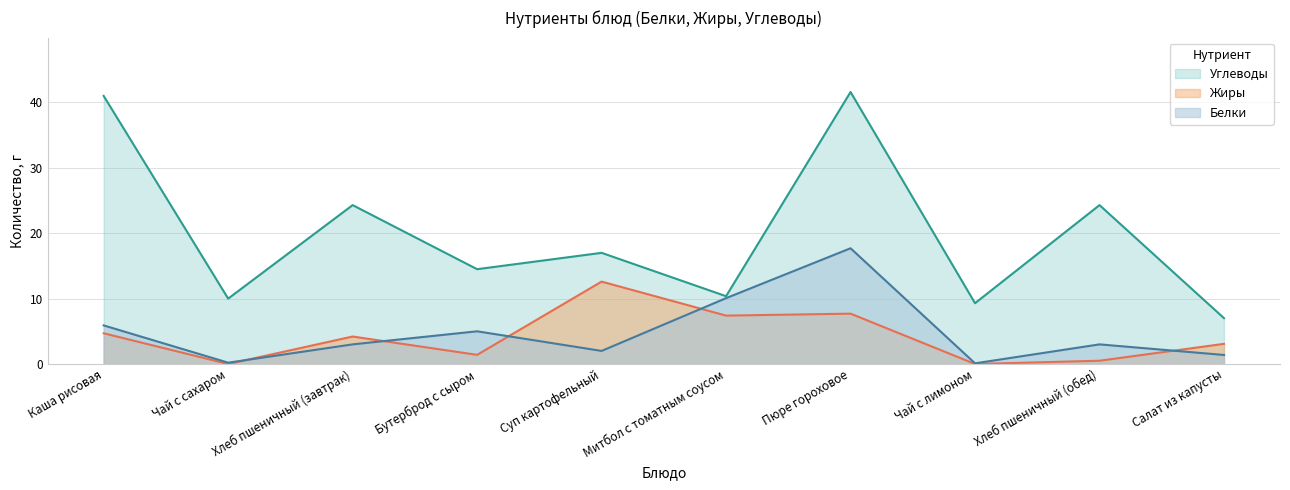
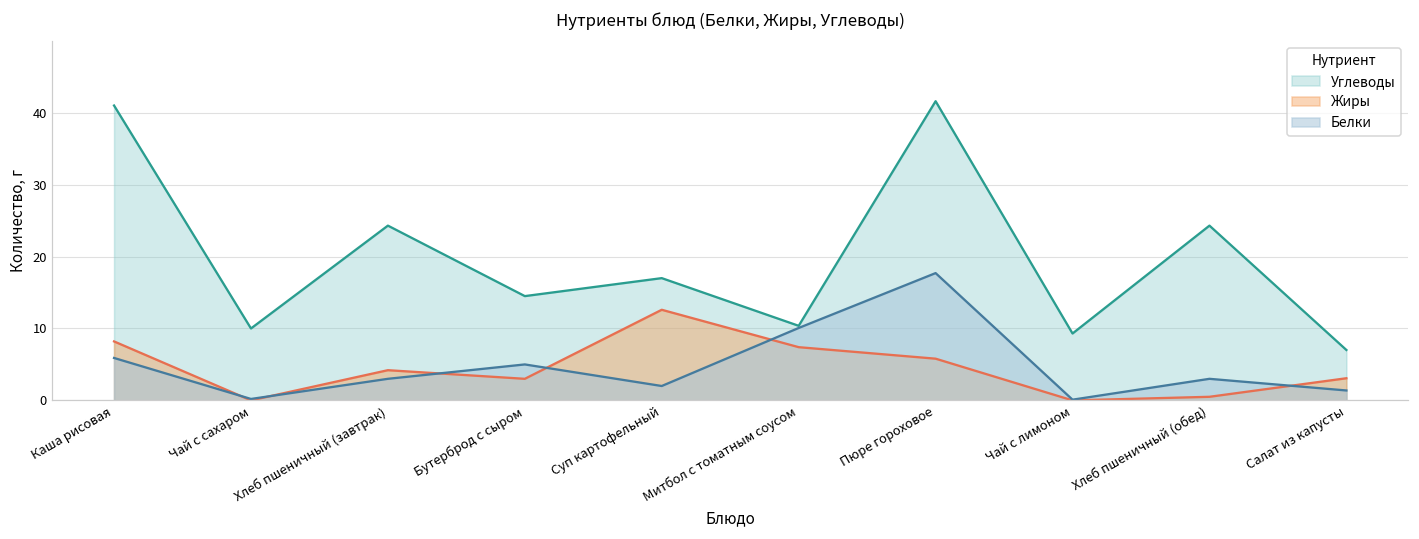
Жиры, Каша рисовая: 5 -> 8
Жиры, Бутерброд с сыром: 1 -> 3
Жиры, Пюре гороховое: 8 -> 6
